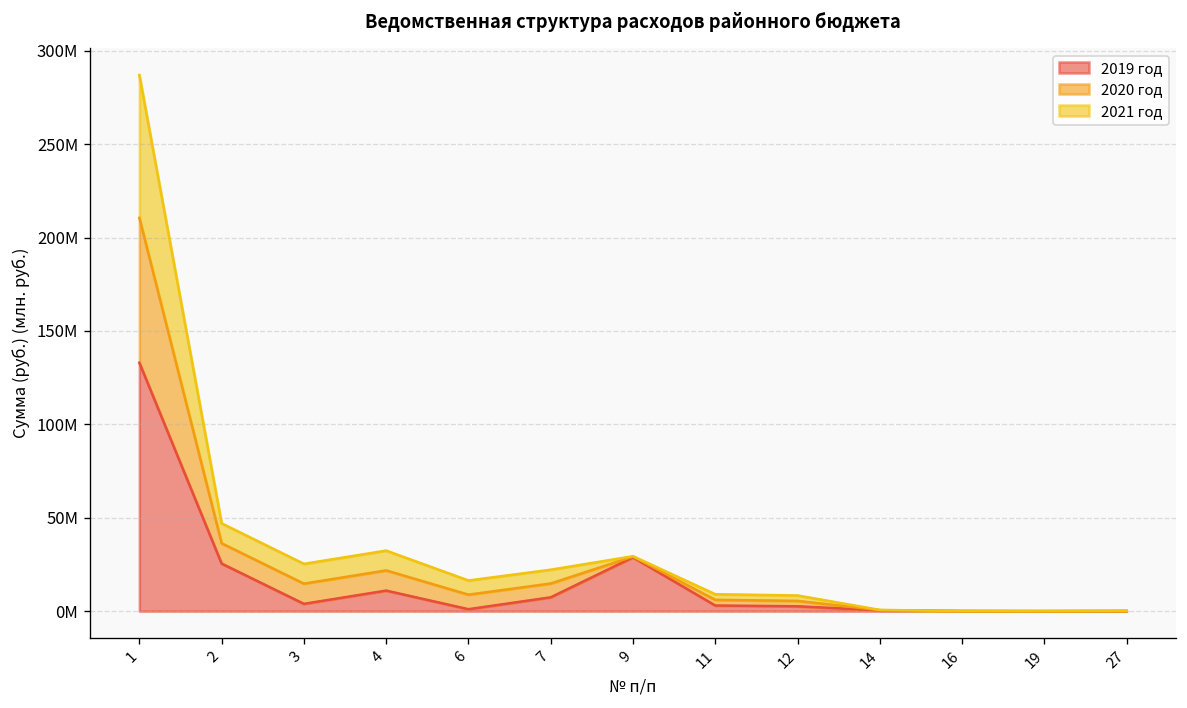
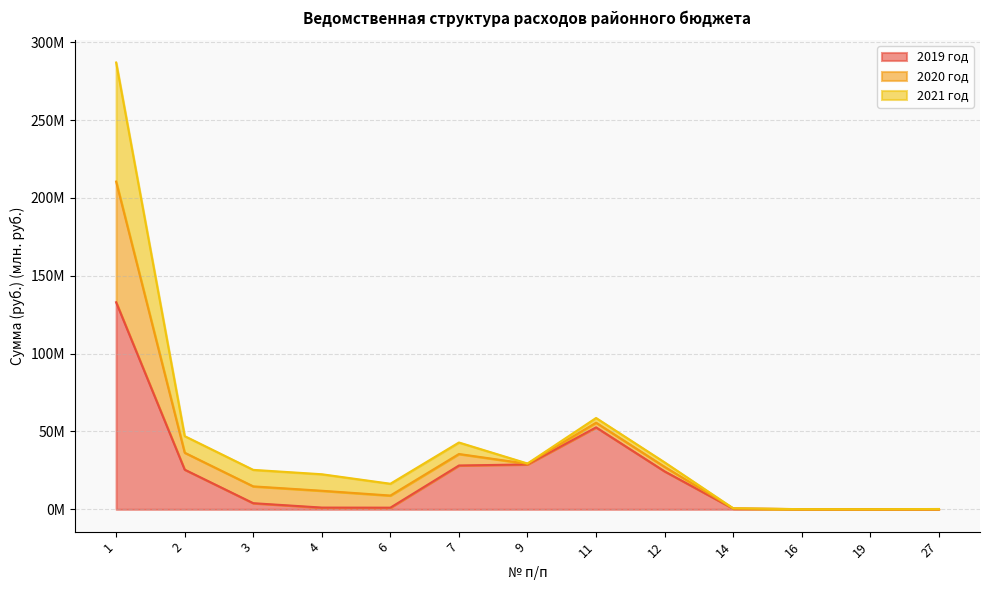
2019 год, 4: 11000000 -> 1000000
2019 год, 7: 7000000 -> 28000000
2019 год, 11: 3000000 -> 53000000
2019 год, 12: 3000000 -> 24000000
